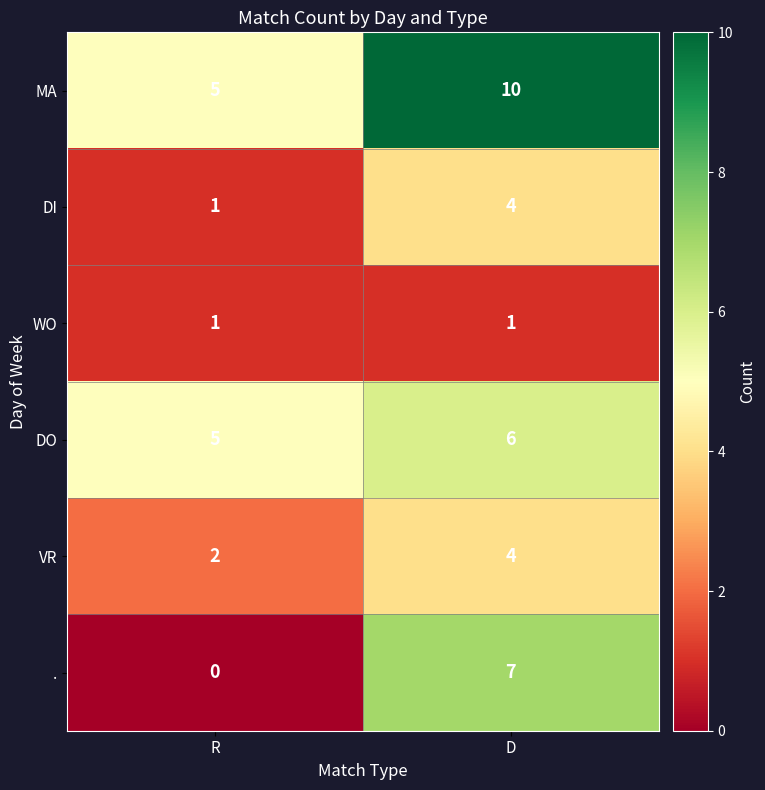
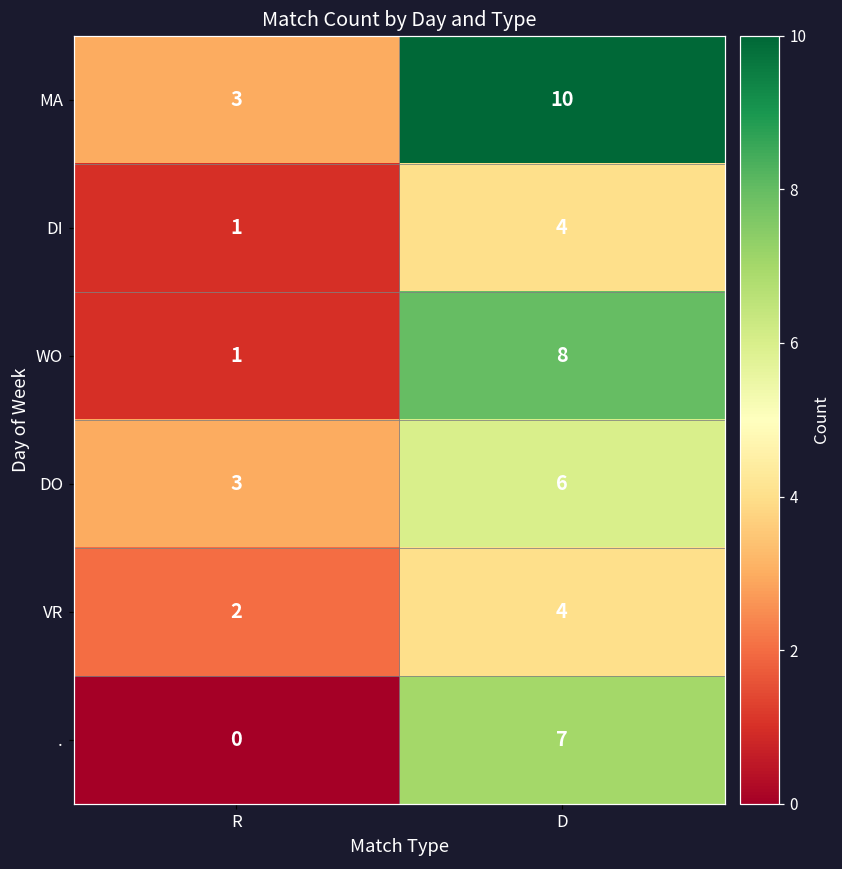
MA, R: 5 -> 3
WO, D: 1 -> 8
DO, R: 5 -> 3
